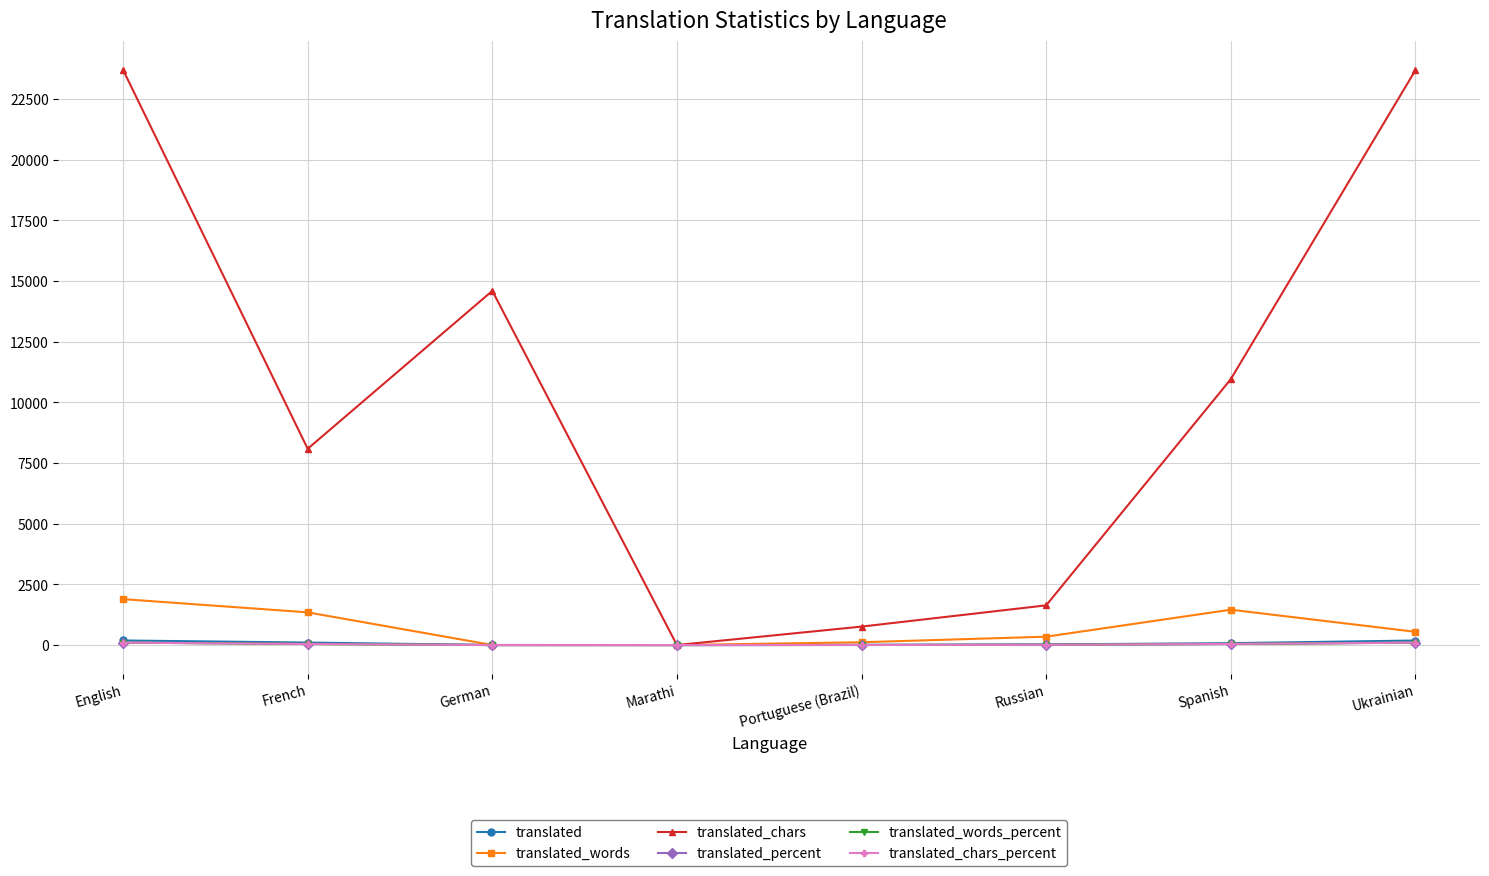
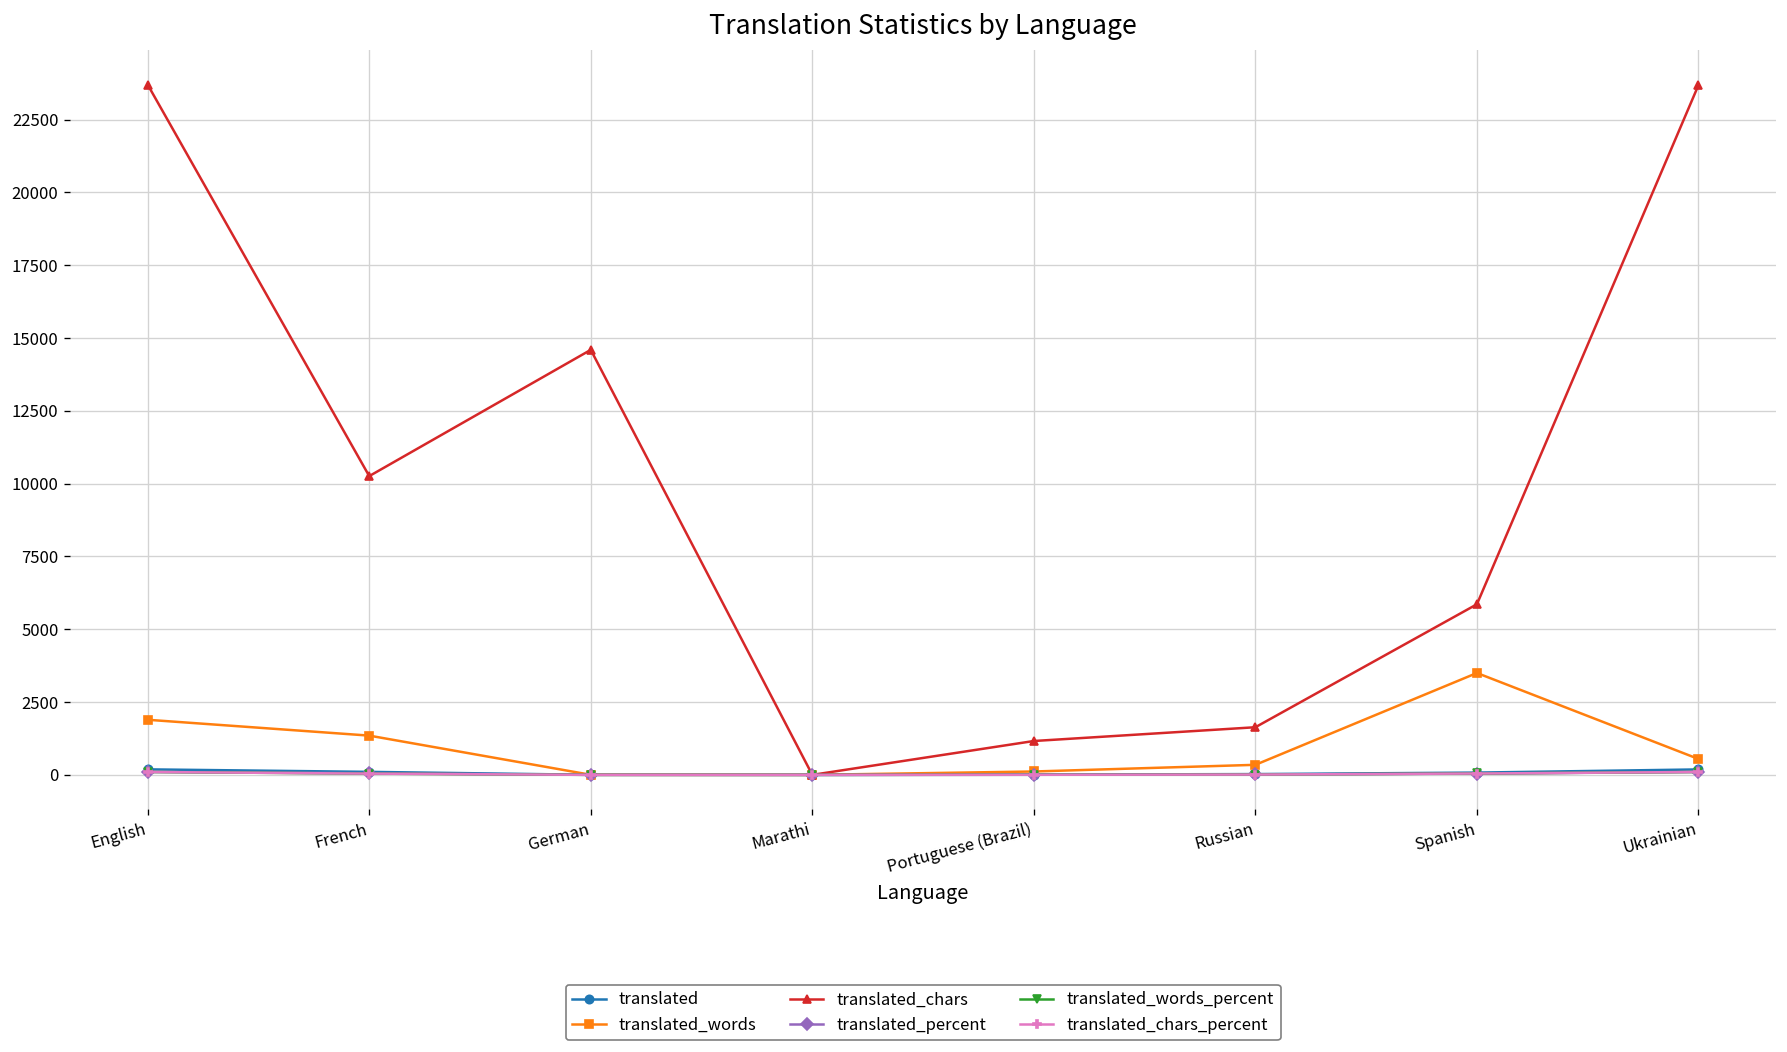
translated_chars, French: 8100 -> 10300
translated_chars, Portuguese (Brazil): 800 -> 1200
translated_words, Spanish: 1500 -> 3500
translated_chars, Spanish: 11000 -> 5900
